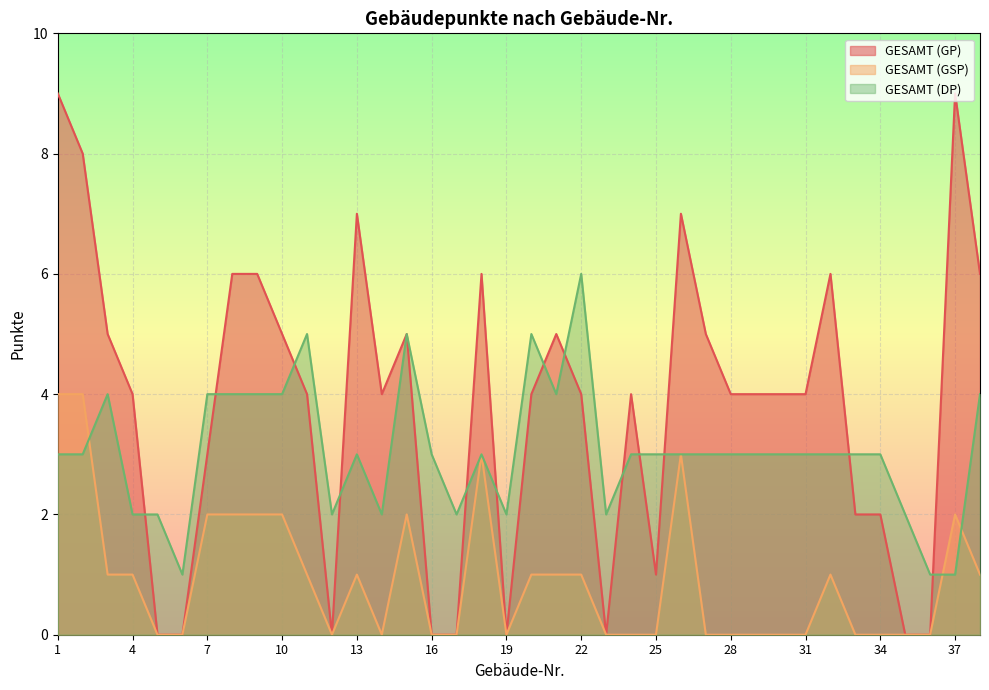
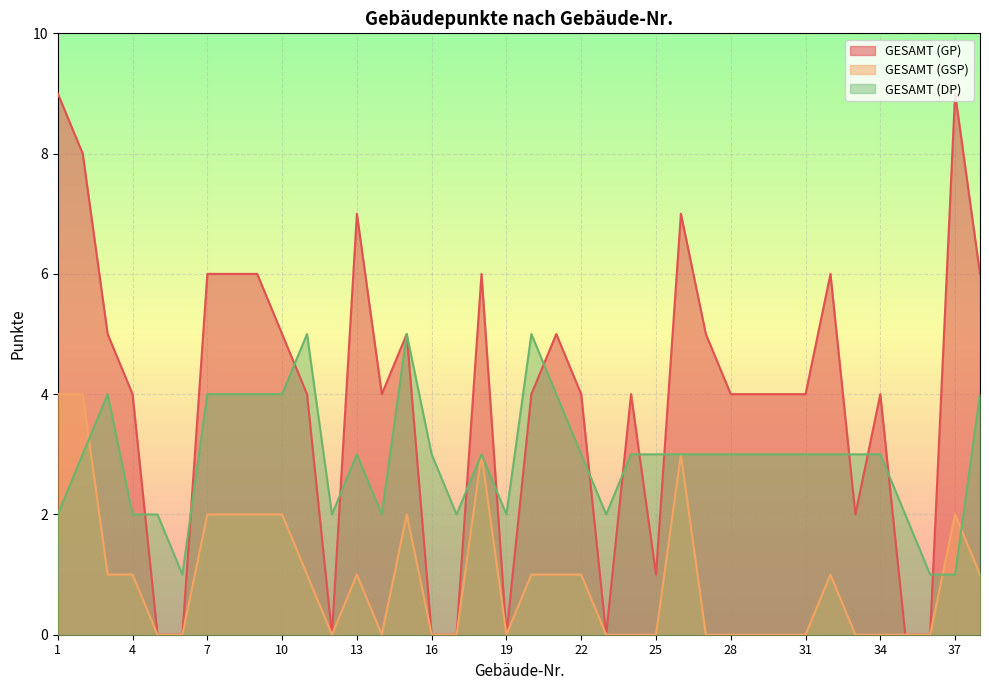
GESAMT (DP), 1: 3 -> 2
GESAMT (GP), 7: 3 -> 6
GESAMT (DP), 22: 6 -> 3
GESAMT (GP), 34: 2 -> 4
